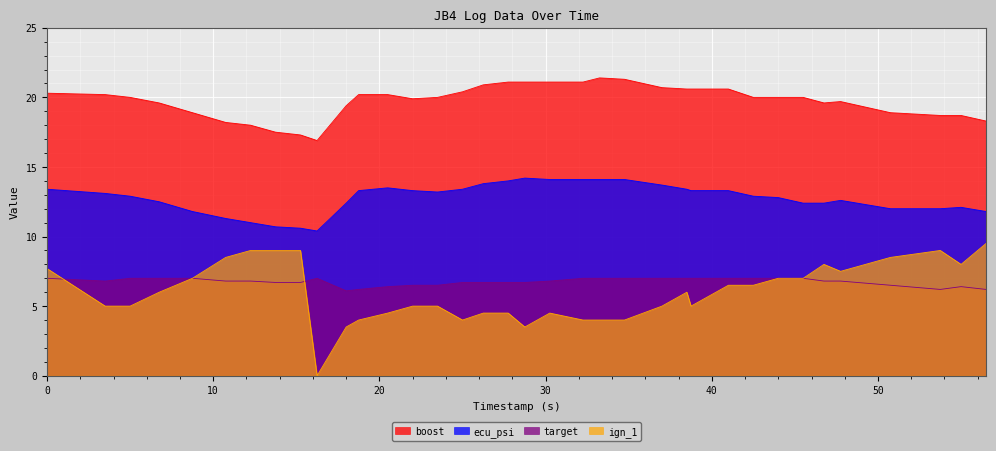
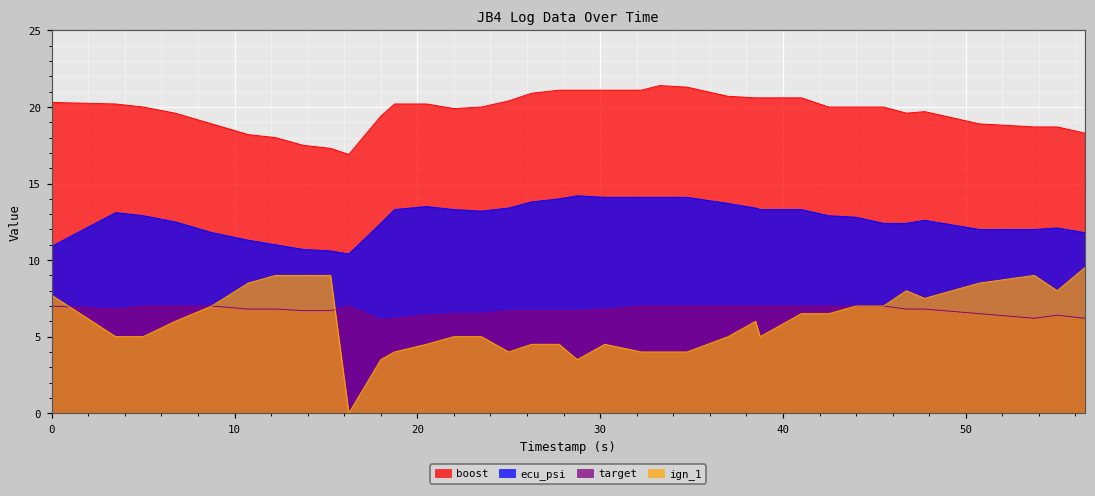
ecu_psi, 0: 13.4 -> 10.9
